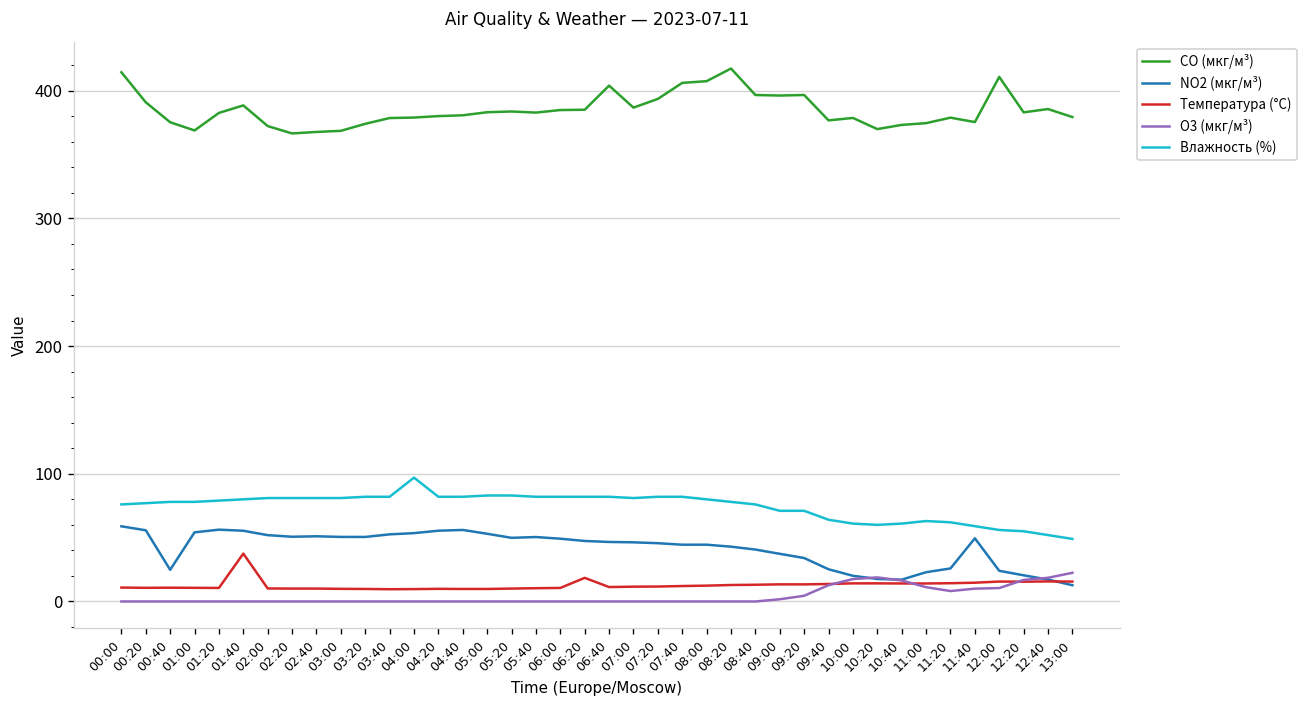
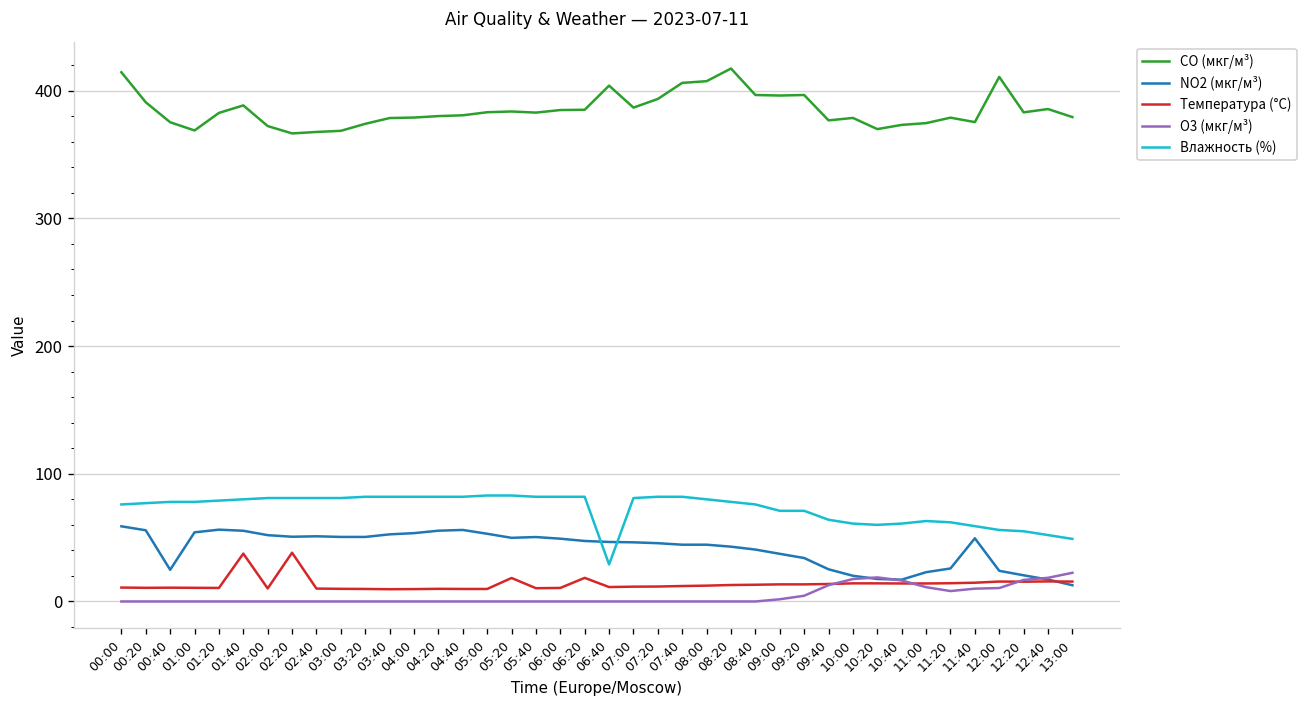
Температура (°C), 02:20: 10 -> 38
Влажность (%), 04:00: 97 -> 82
Температура (°C), 05:20: 10 -> 18
Влажность (%), 06:40: 82 -> 29
